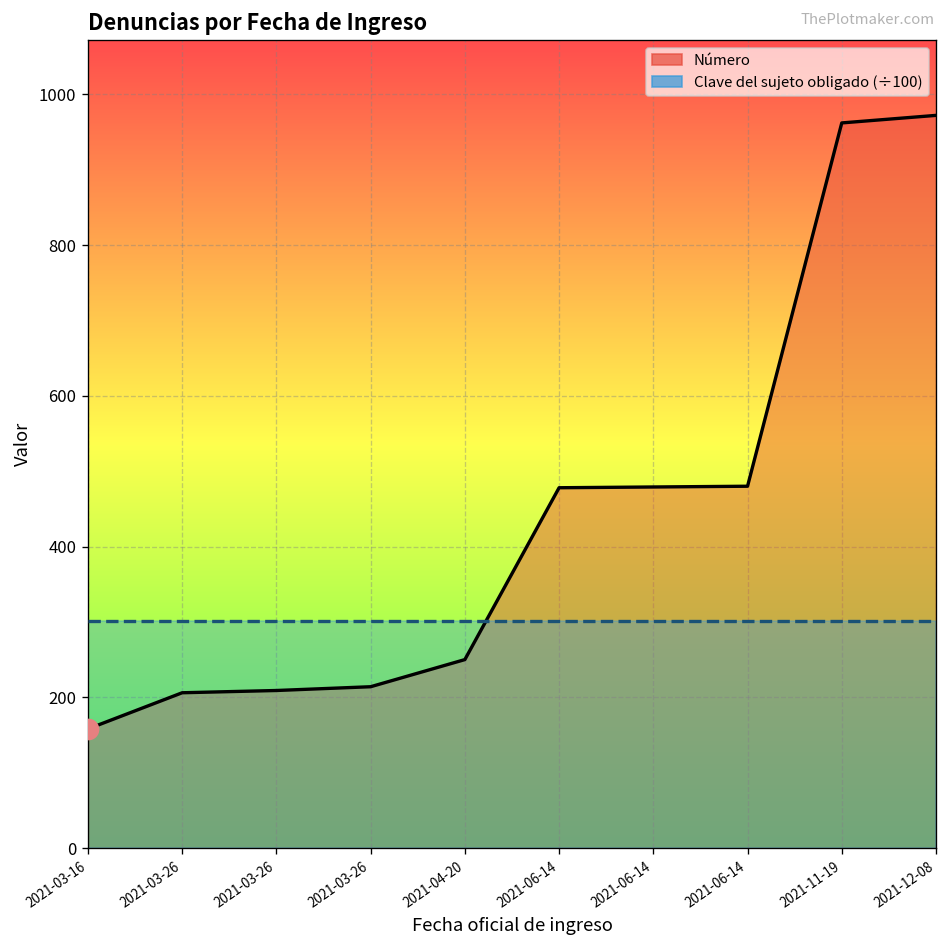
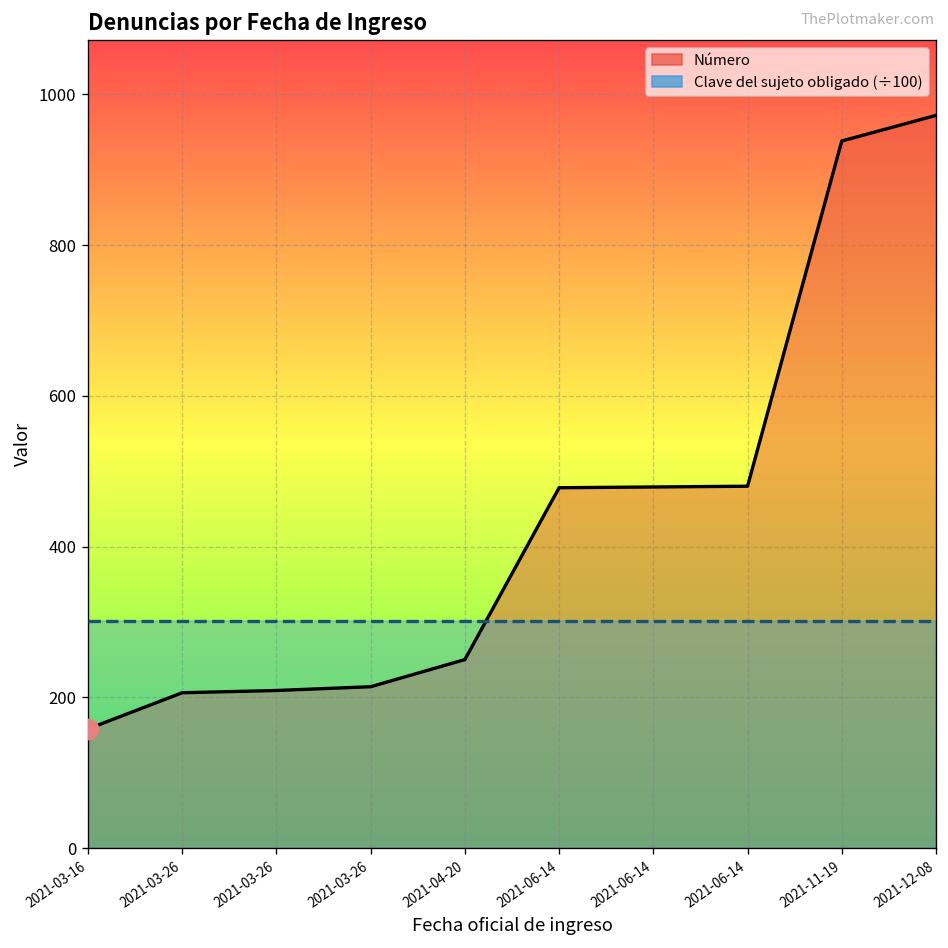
Número, 2021-11-19: 960 -> 940
